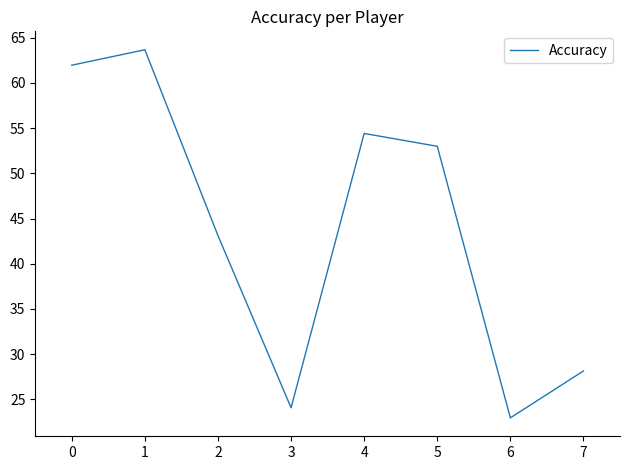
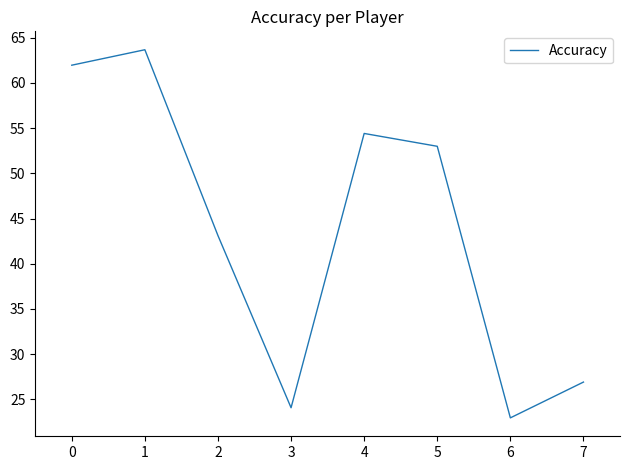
7: 28 -> 27
